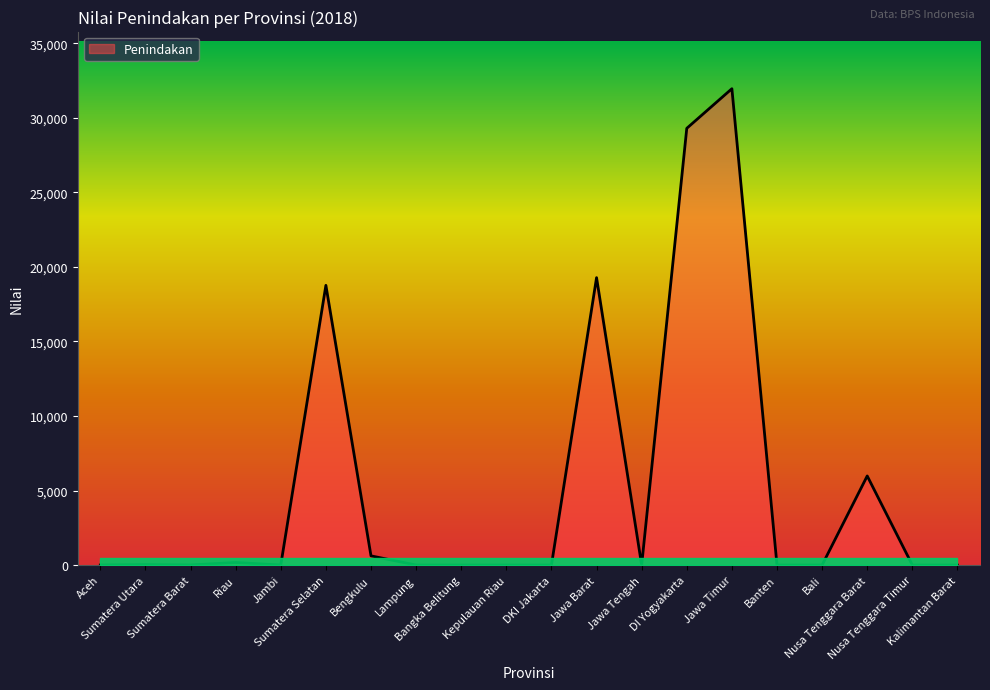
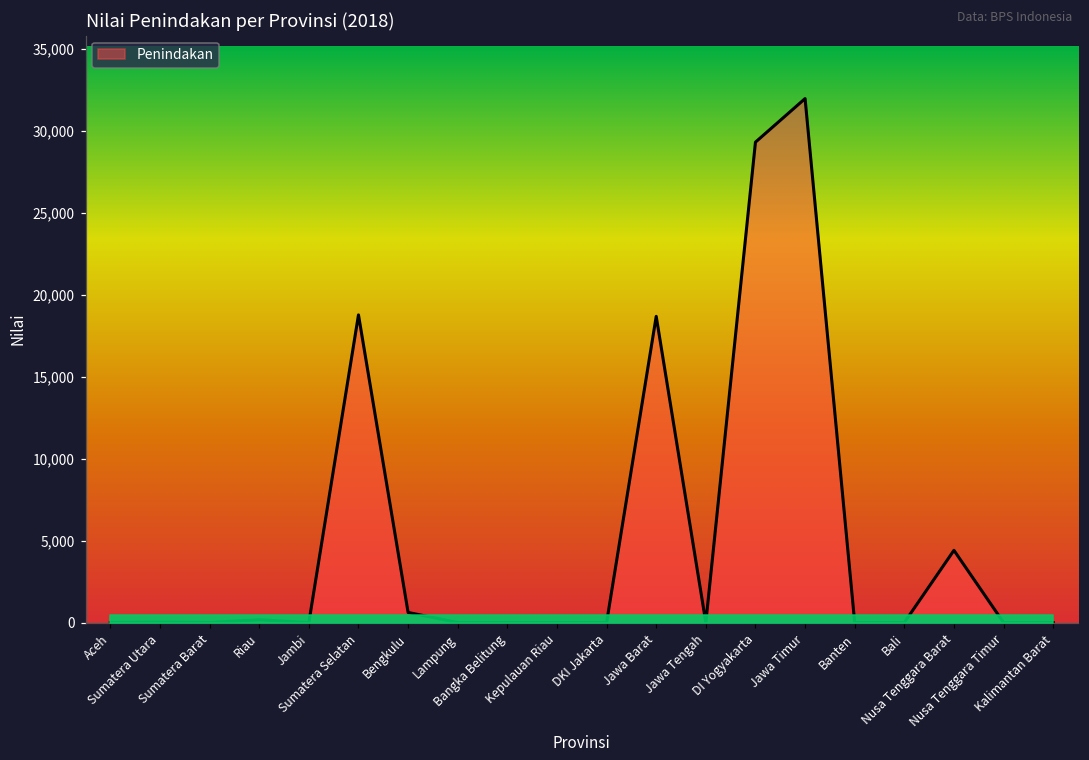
Penindakan, Jawa Barat: 19,300 -> 18,700
Penindakan, Nusa Tenggara Barat: 6,000 -> 4,400
